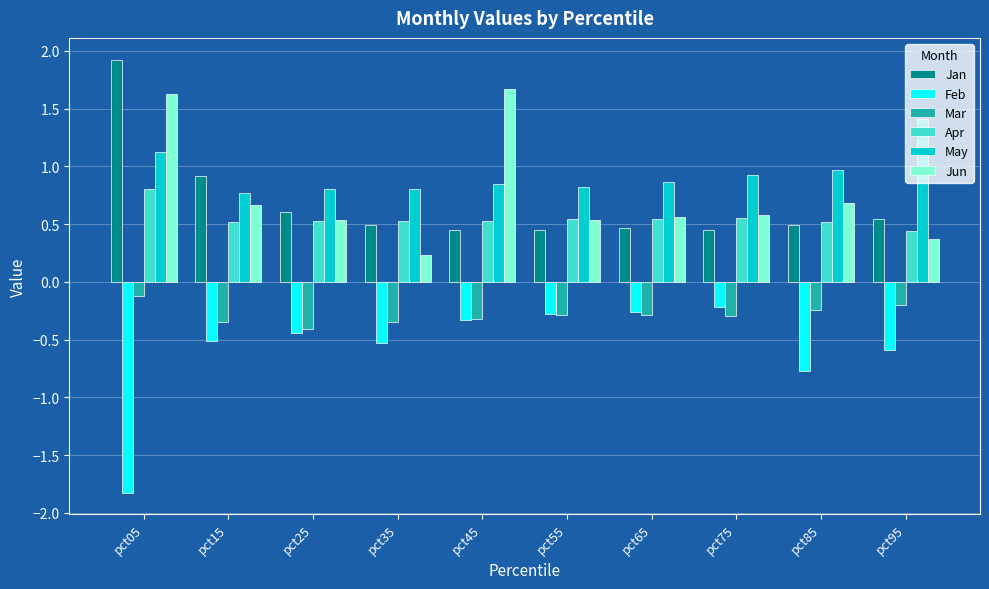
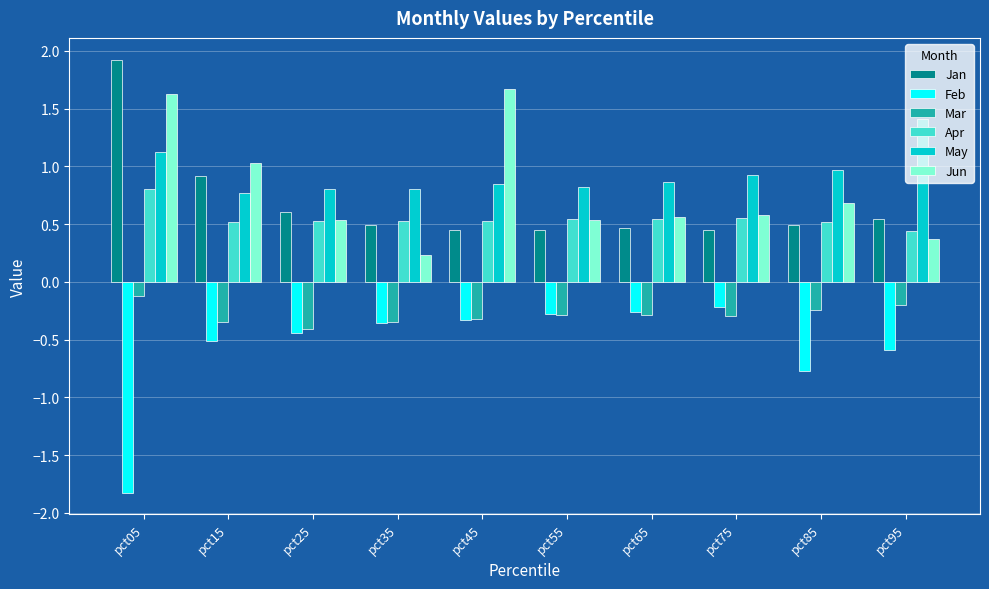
Jun, pct15: 0.67 -> 1.03
Feb, pct35: -0.53 -> -0.36
